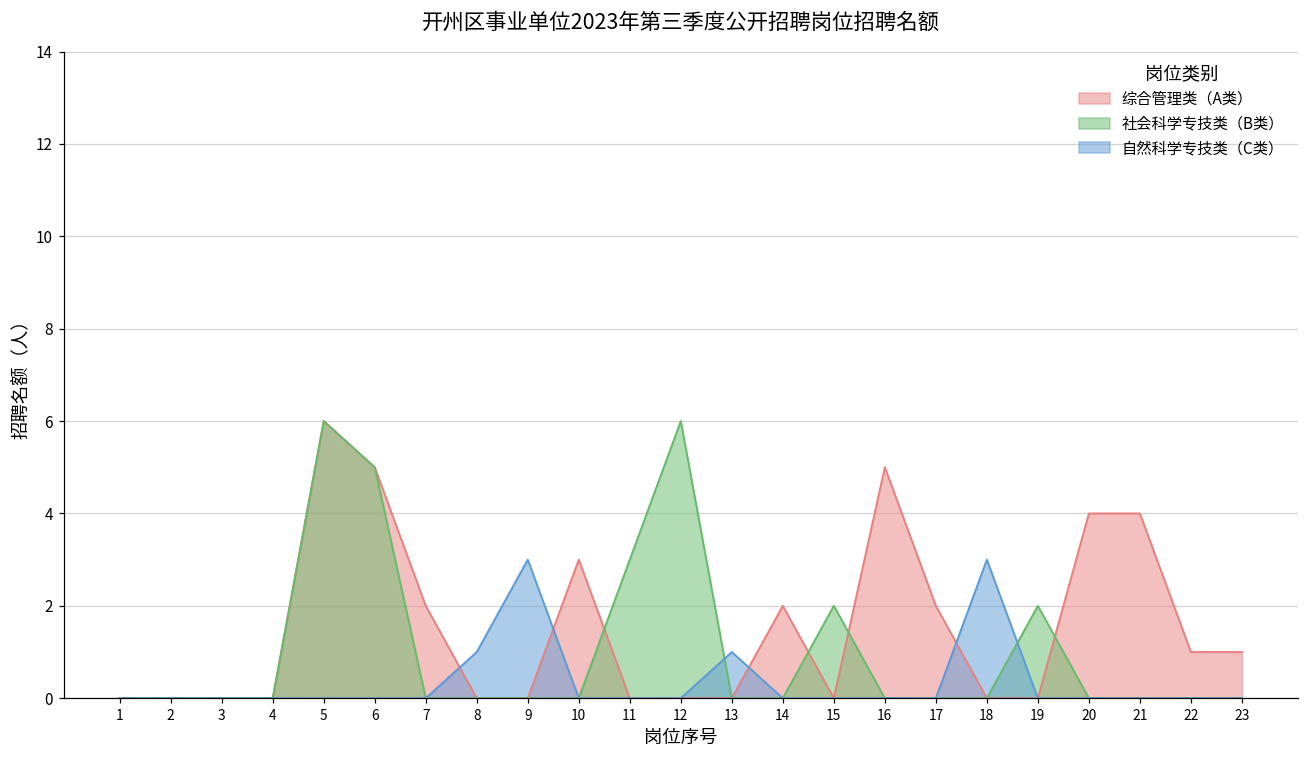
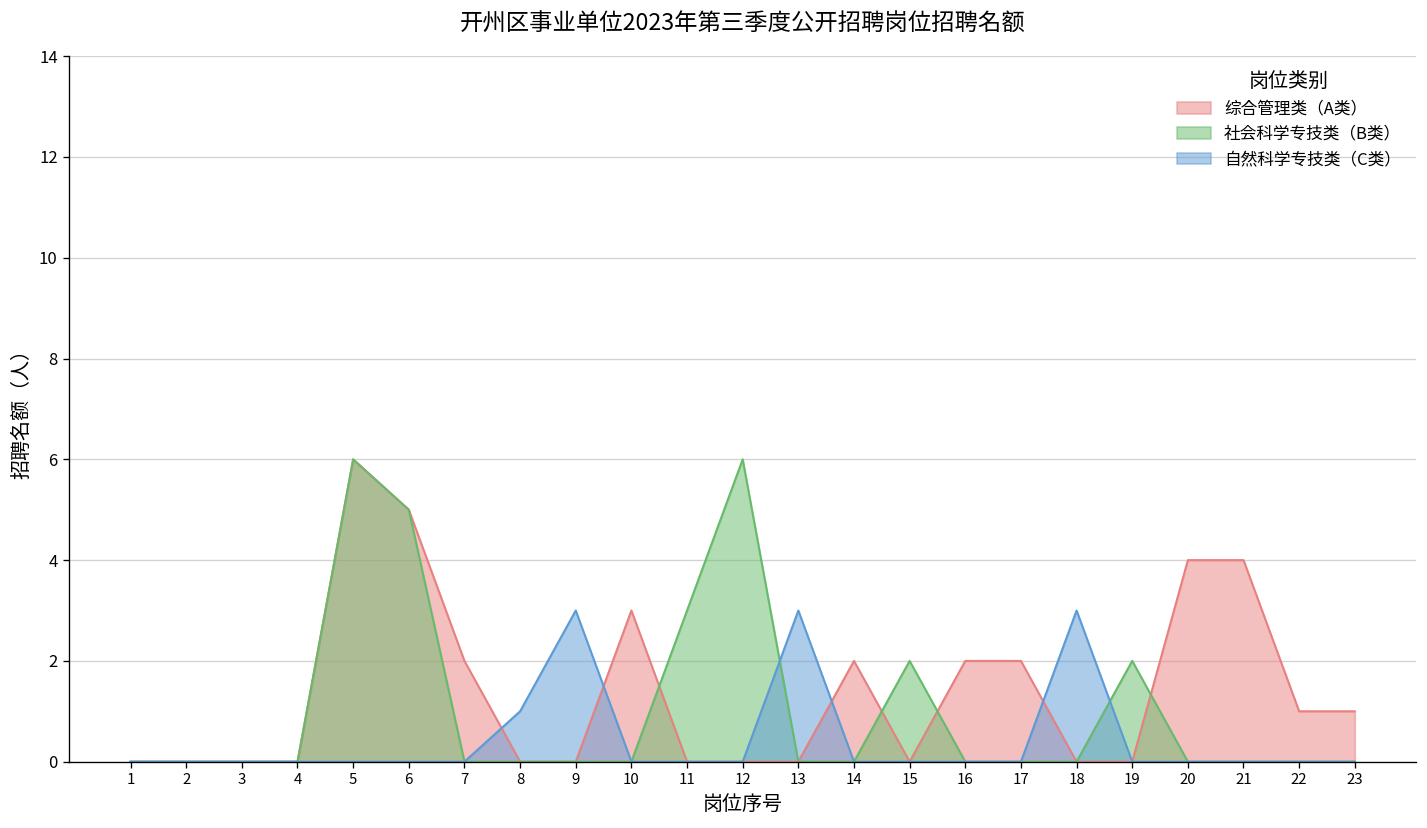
自然科学专技类（C类）, 13: 1 -> 3
综合管理类（A类）, 16: 5 -> 2
